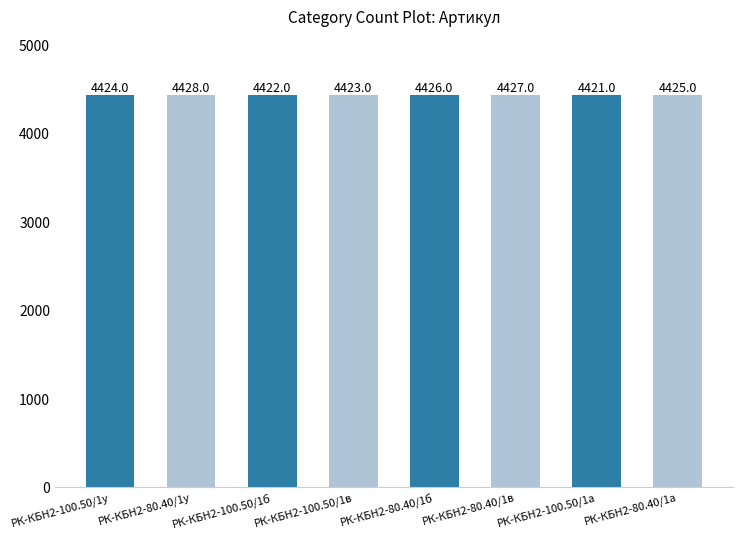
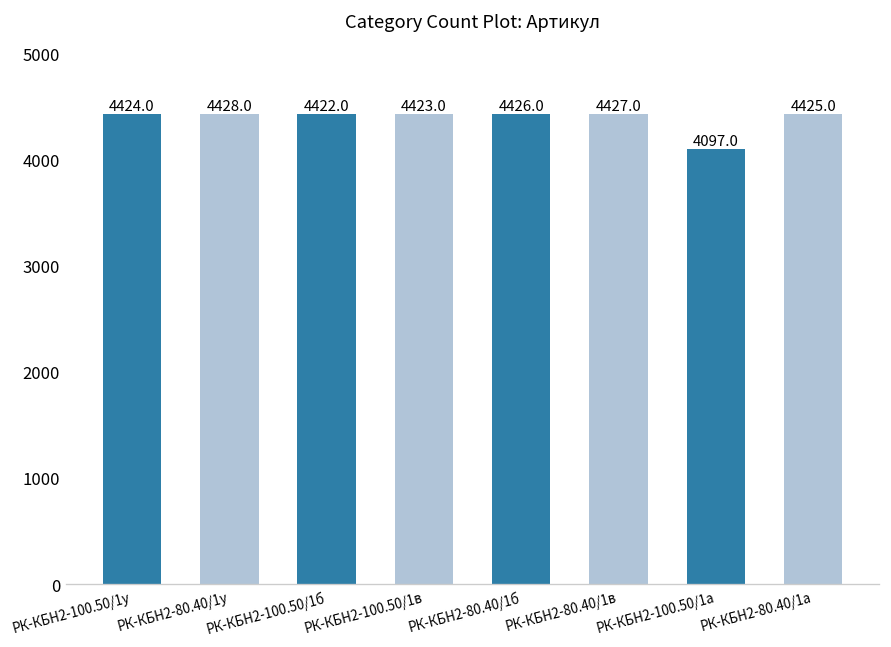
РК-КБН2-100.50/1а: 4421.0 -> 4097.0
